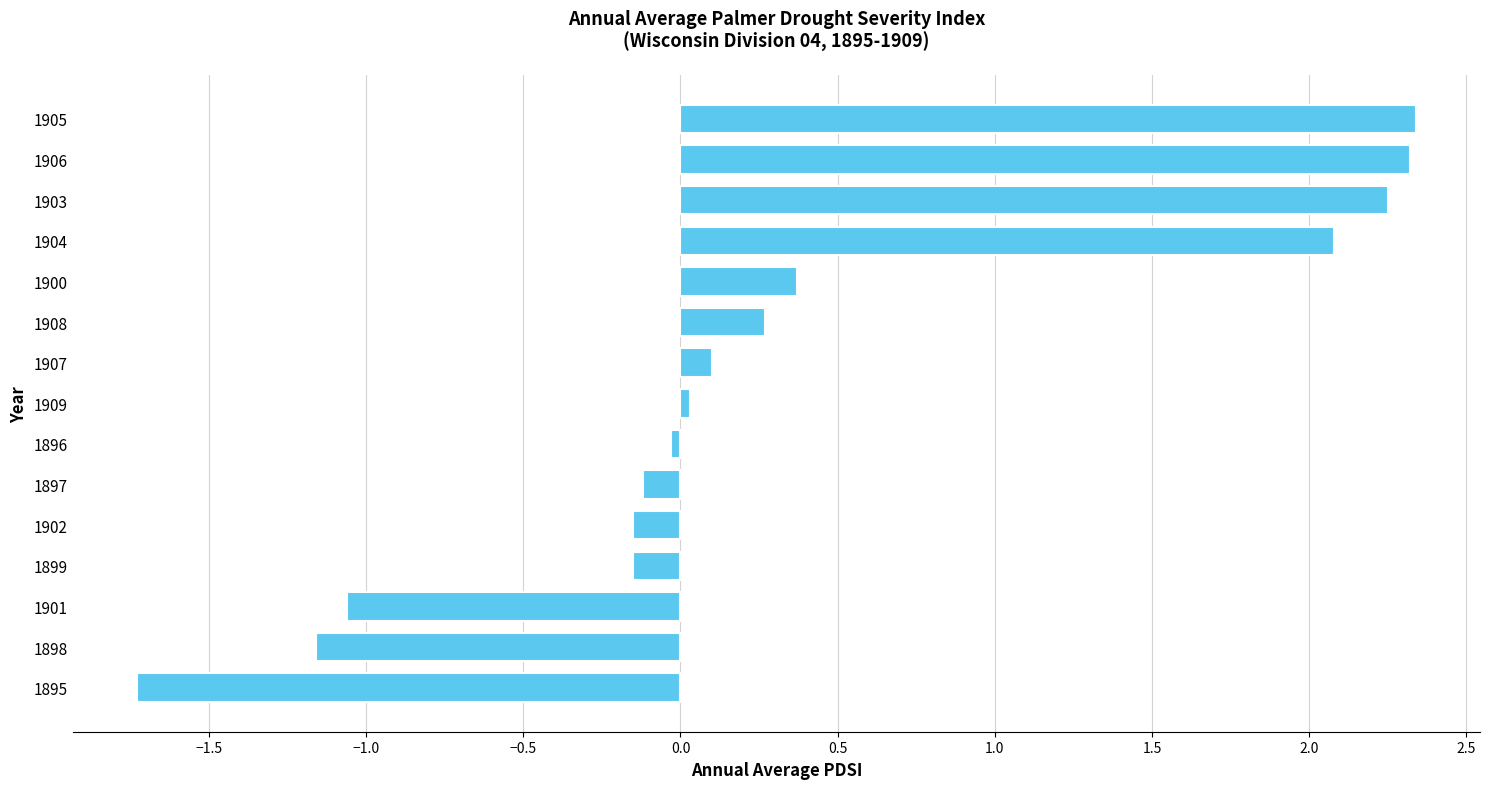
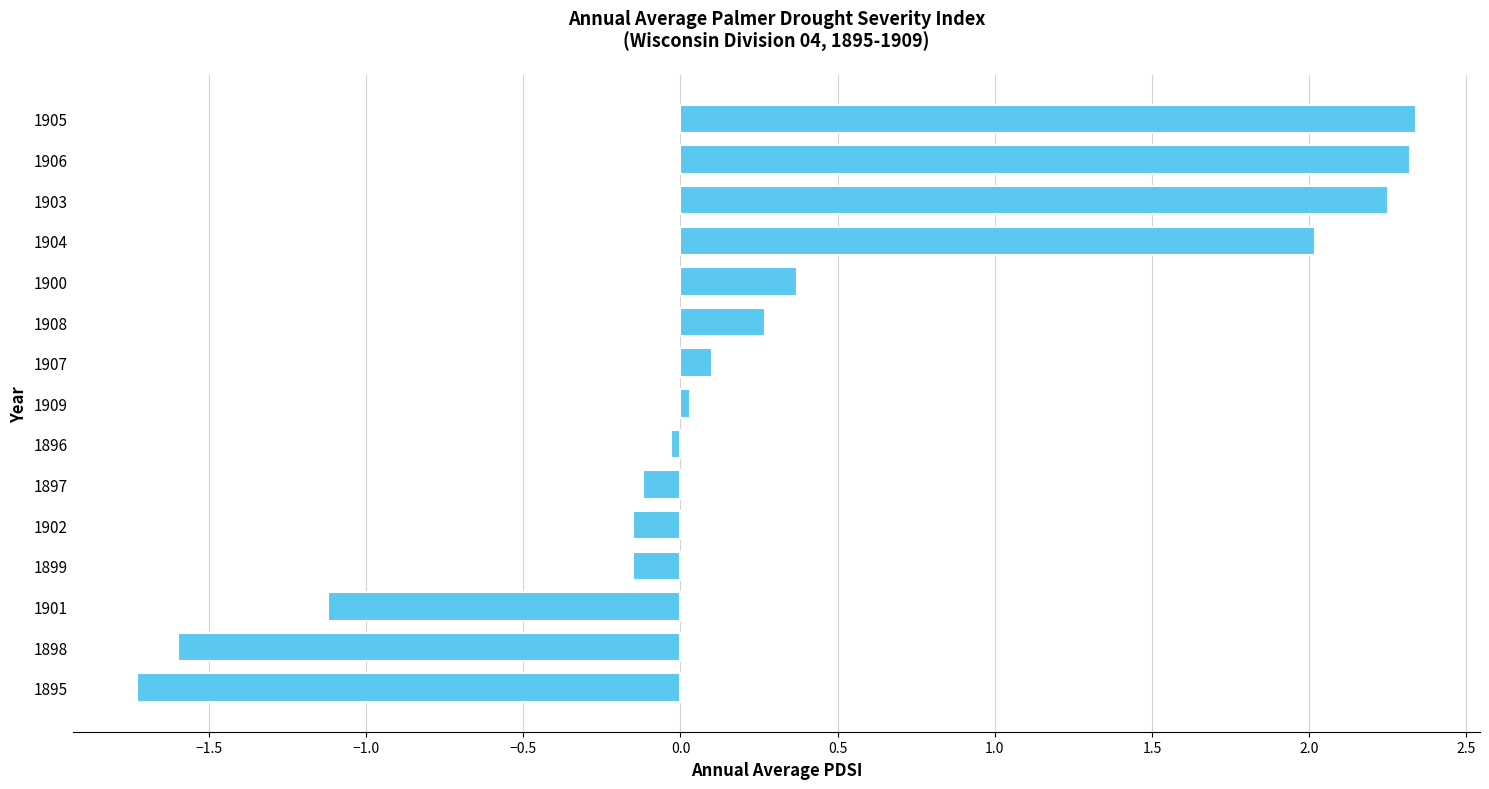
1904: 2.08 -> 2.02
1901: -1.06 -> -1.12
1898: -1.16 -> -1.60
